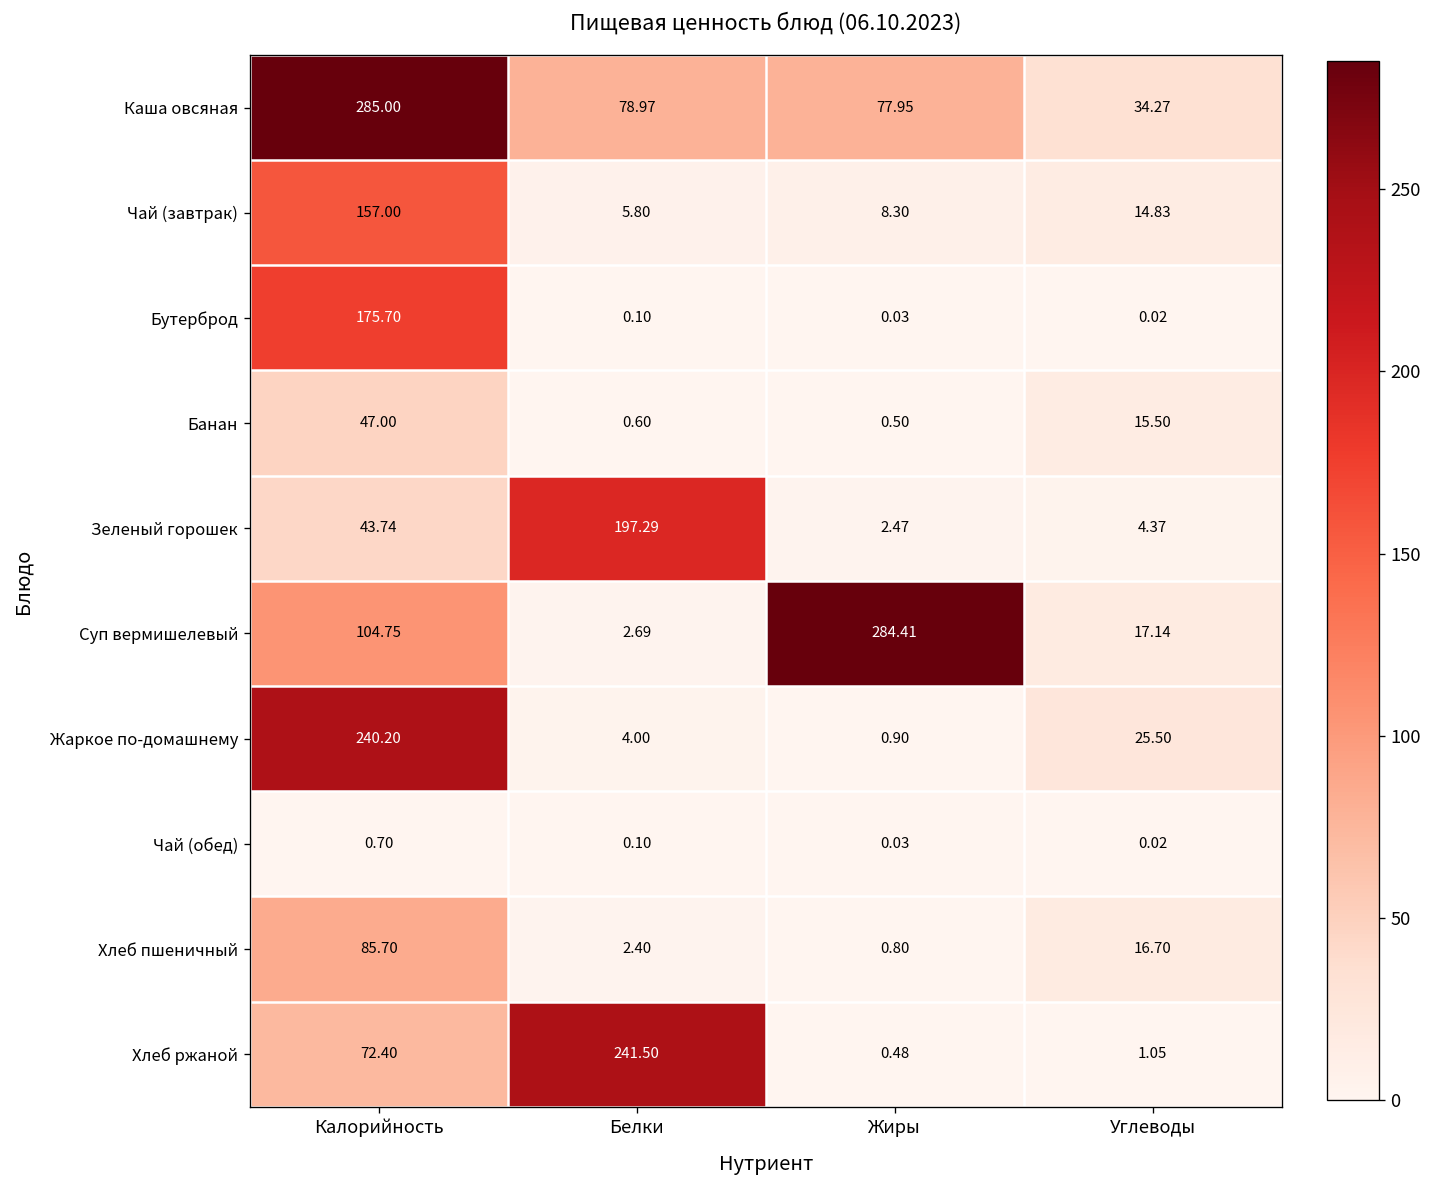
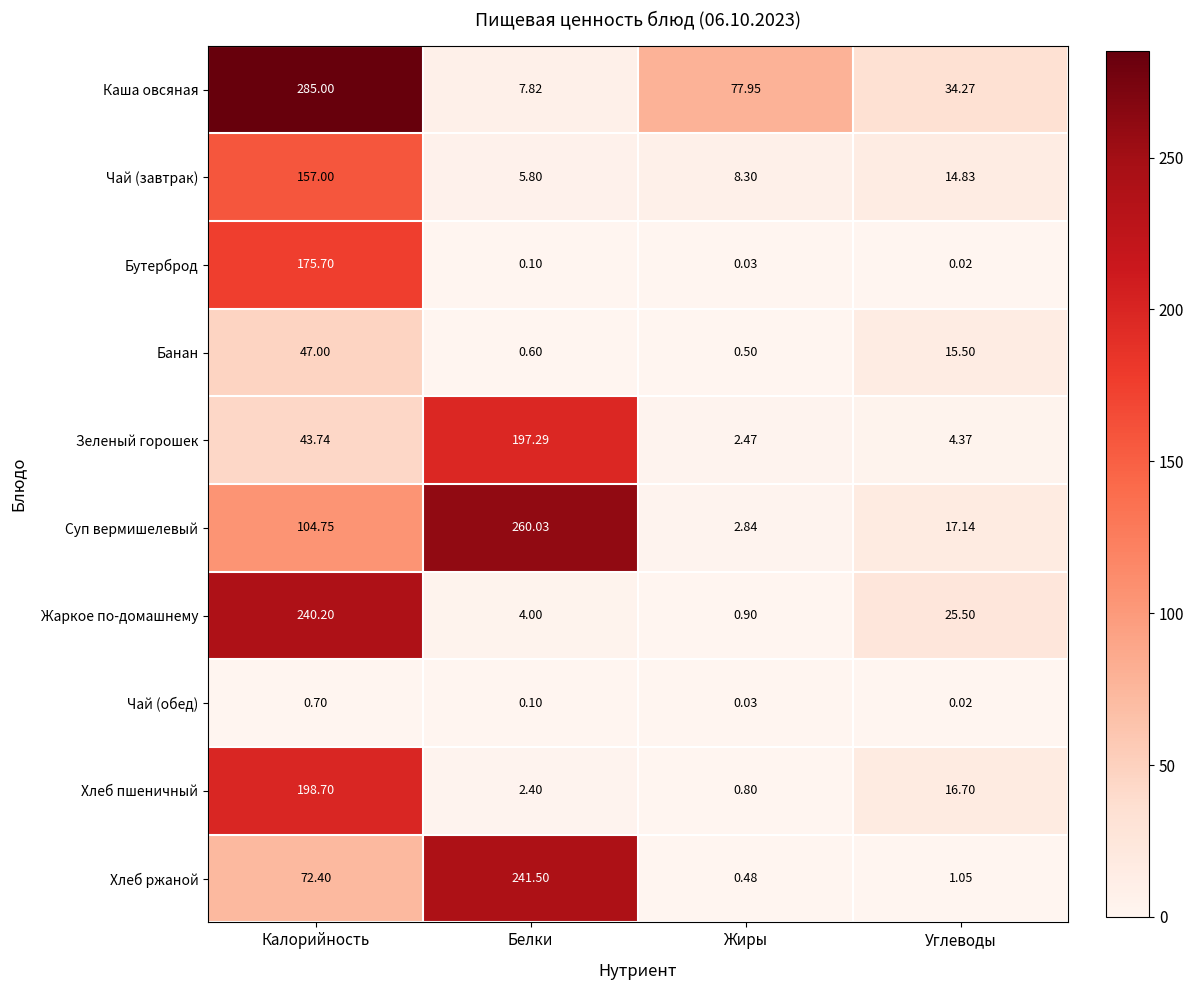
Каша овсяная, Белки: 78.97 -> 7.82
Суп вермишелевый, Белки: 2.69 -> 260.03
Суп вермишелевый, Жиры: 284.41 -> 2.84
Хлеб пшеничный, Калорийность: 85.70 -> 198.70
